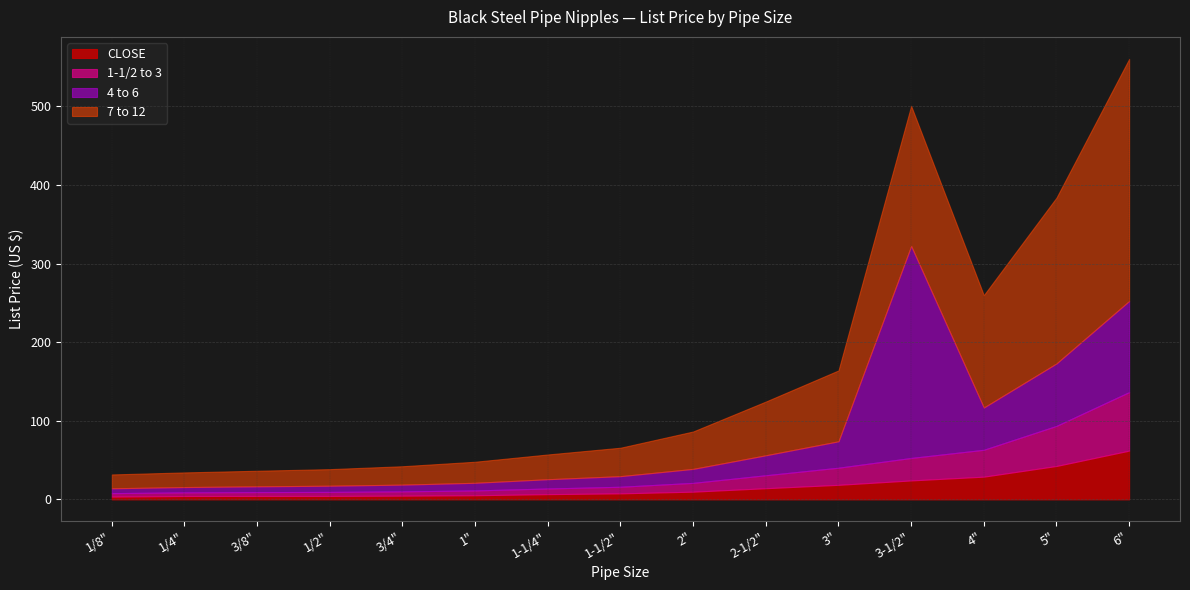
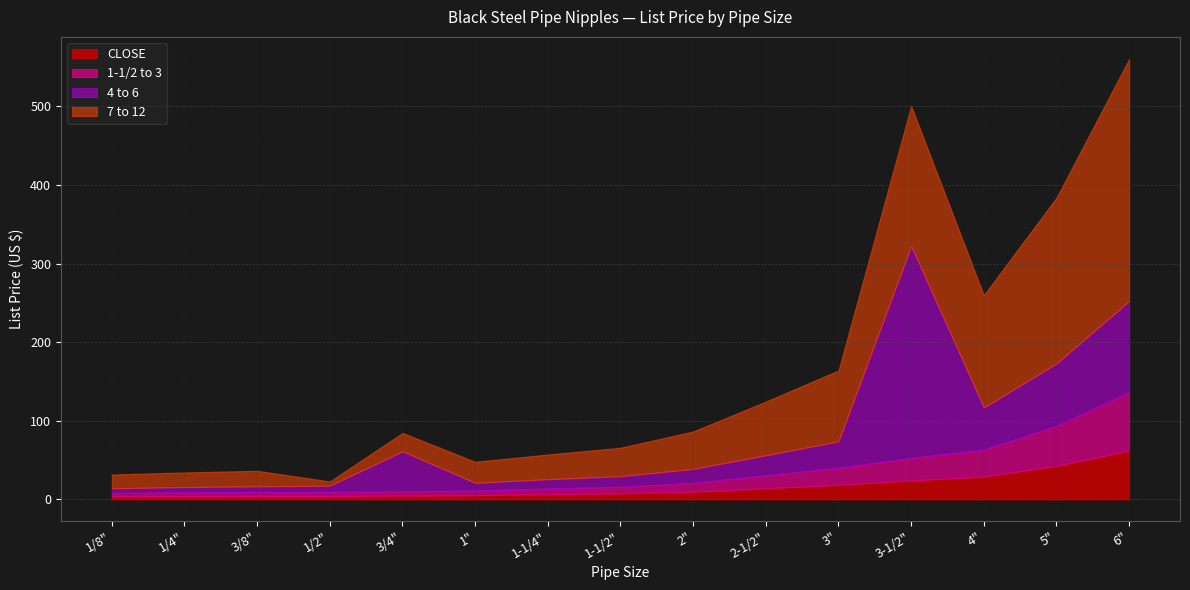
7 to 12, 1/2": 20 -> 10
4 to 6, 3/4": 10 -> 50
